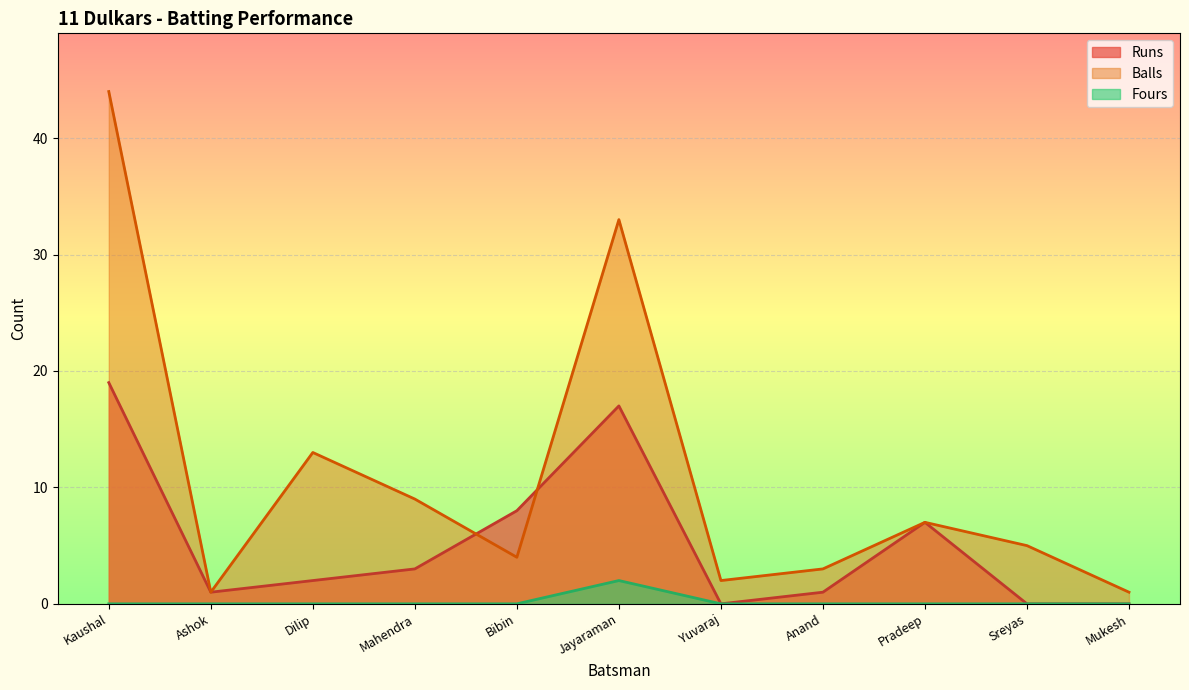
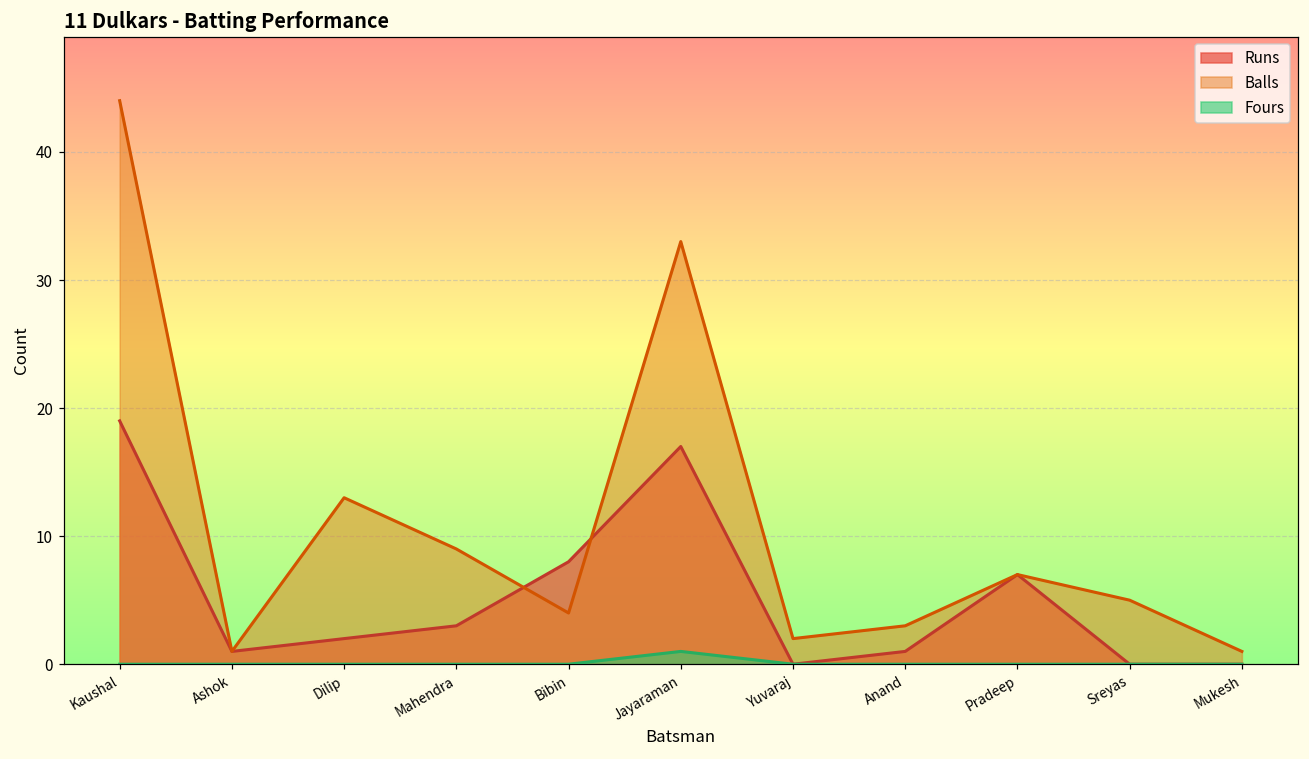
Fours, Jayaraman: 2 -> 1
